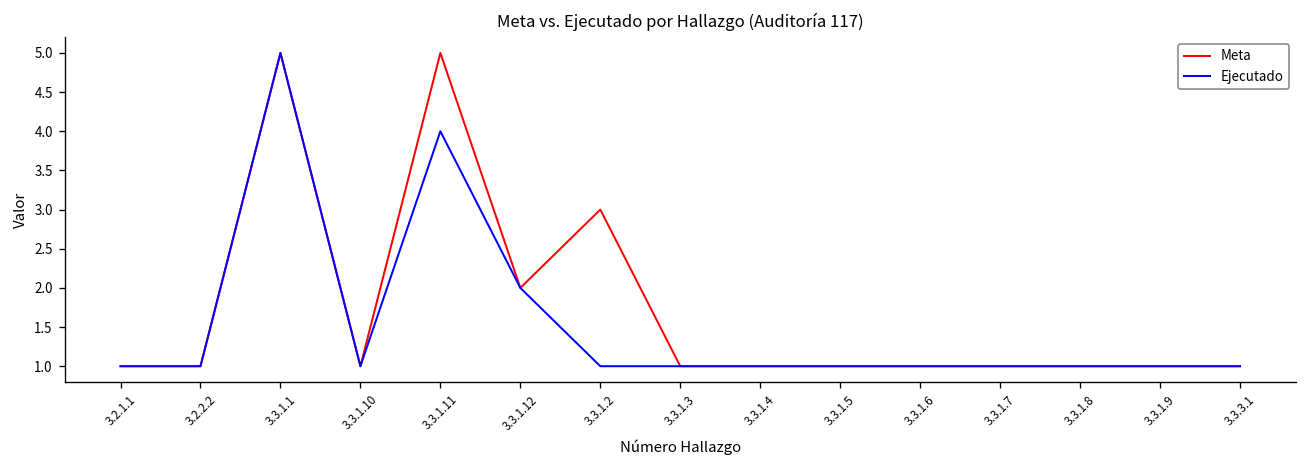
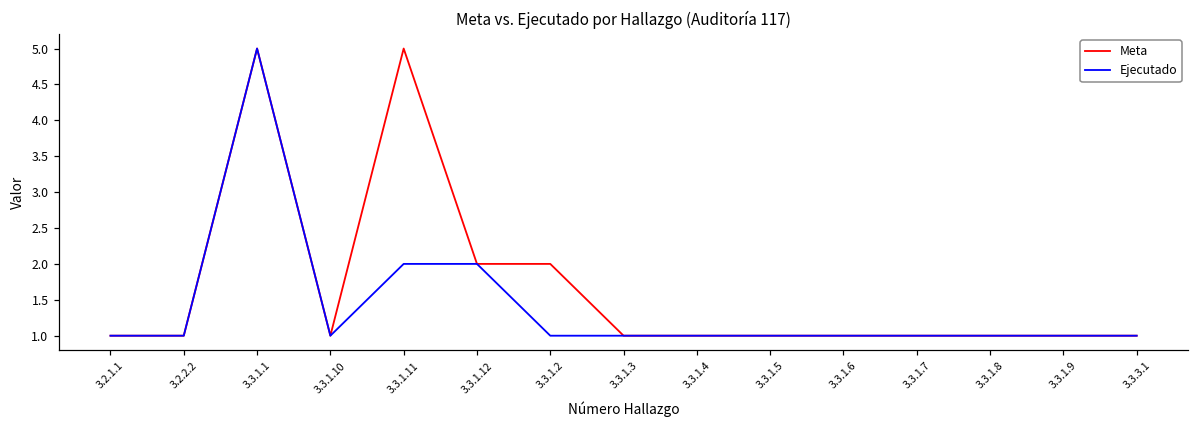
Ejecutado, 3.3.1.11: 4 -> 2
Meta, 3.3.1.2: 3 -> 2
